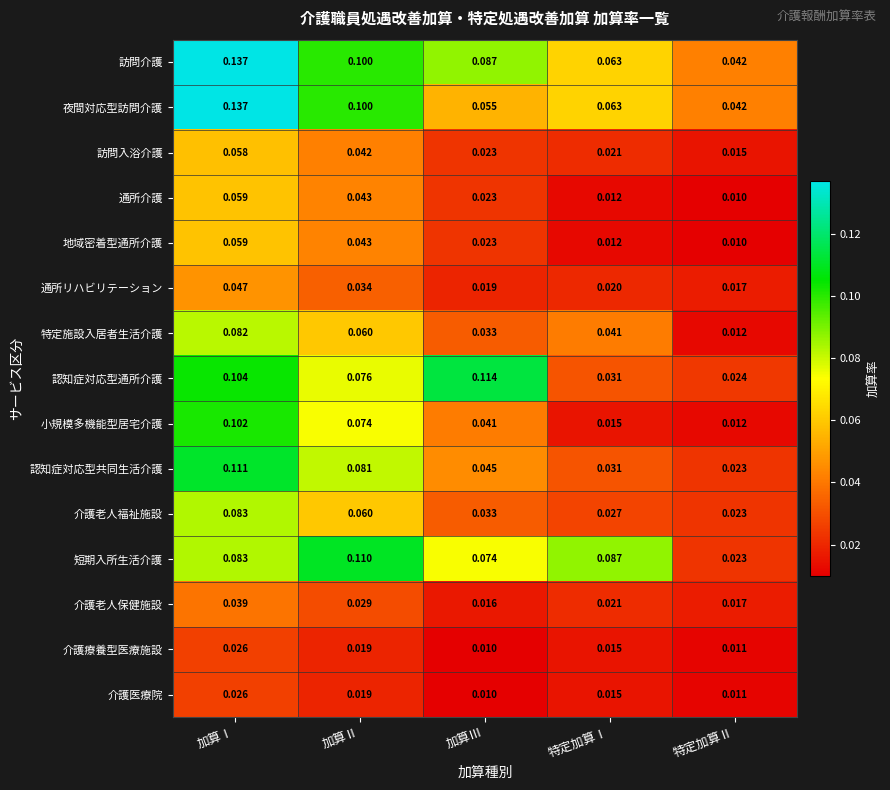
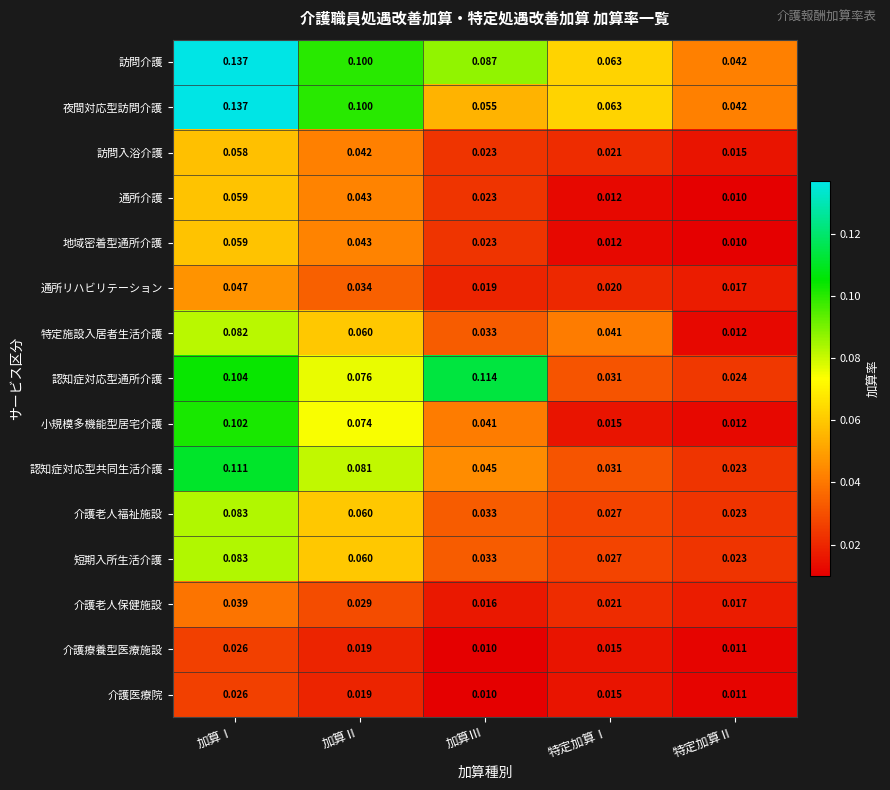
短期入所生活介護, 加算Ⅱ: 0.110 -> 0.060
短期入所生活介護, 加算Ⅲ: 0.074 -> 0.033
短期入所生活介護, 特定加算Ⅰ: 0.087 -> 0.027
